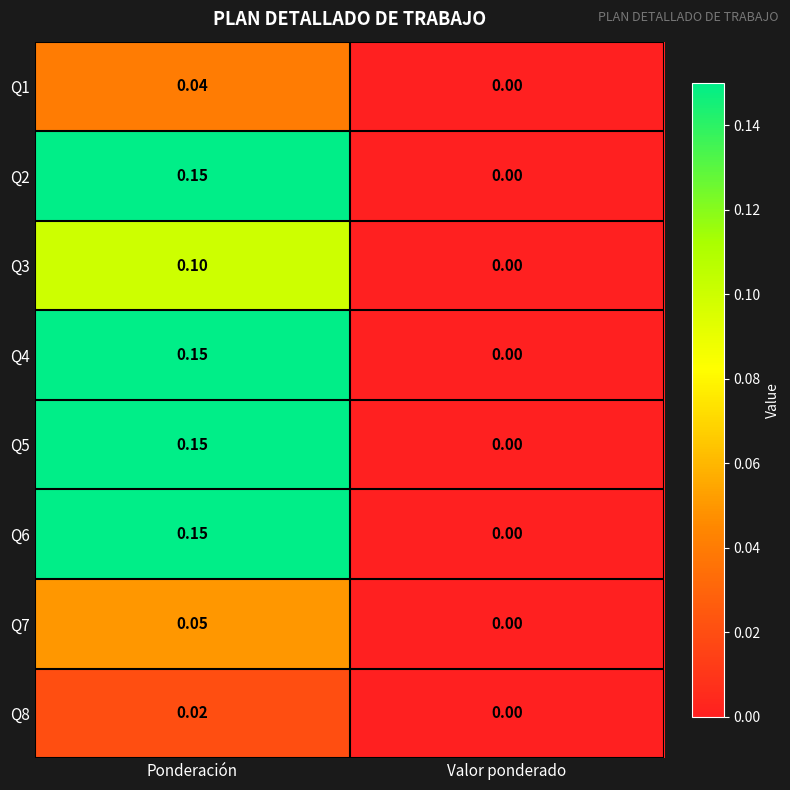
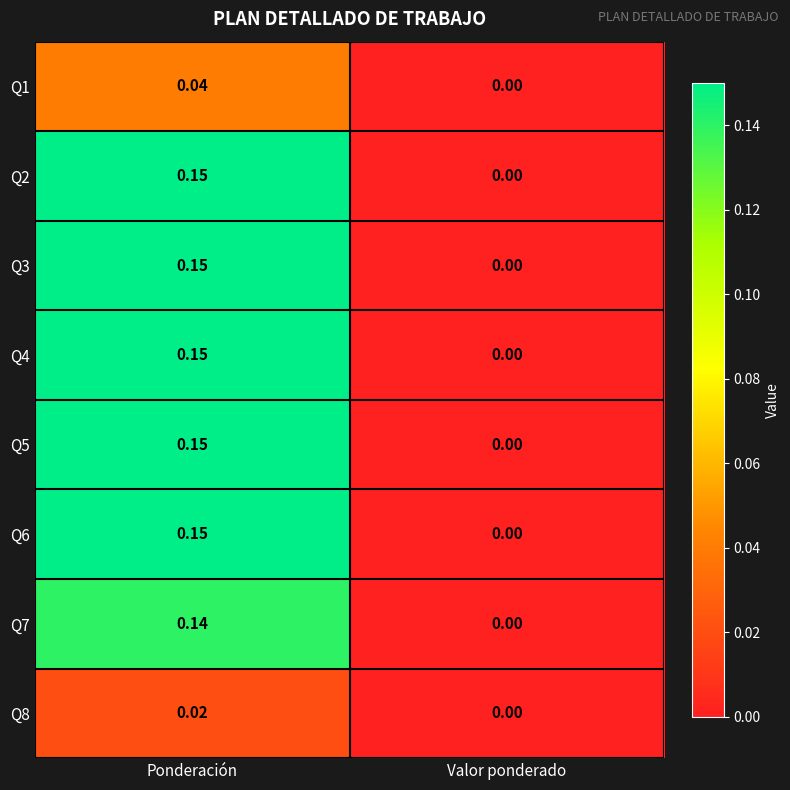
Q3, Ponderación: 0.10 -> 0.15
Q7, Ponderación: 0.05 -> 0.14
